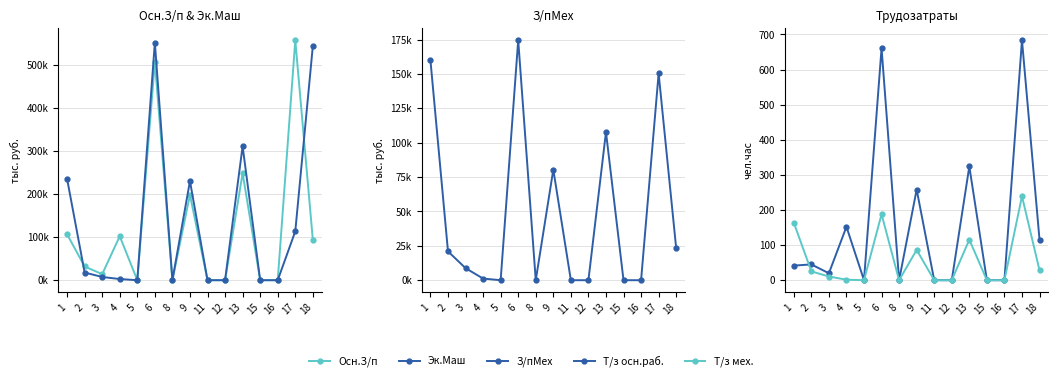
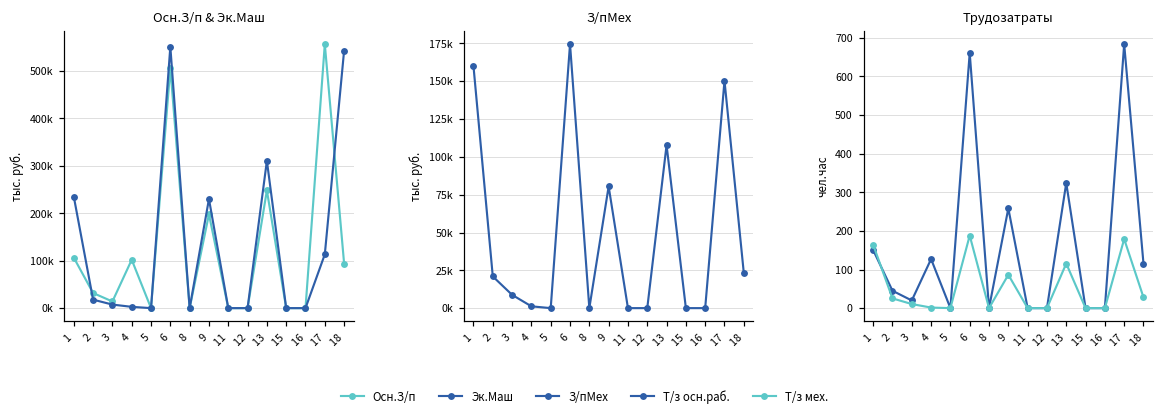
Трудозатраты, Т/з осн.раб., 1: 40 -> 150
Трудозатраты, Т/з осн.раб., 4: 150 -> 130
Трудозатраты, Т/з мех., 17: 240 -> 180
